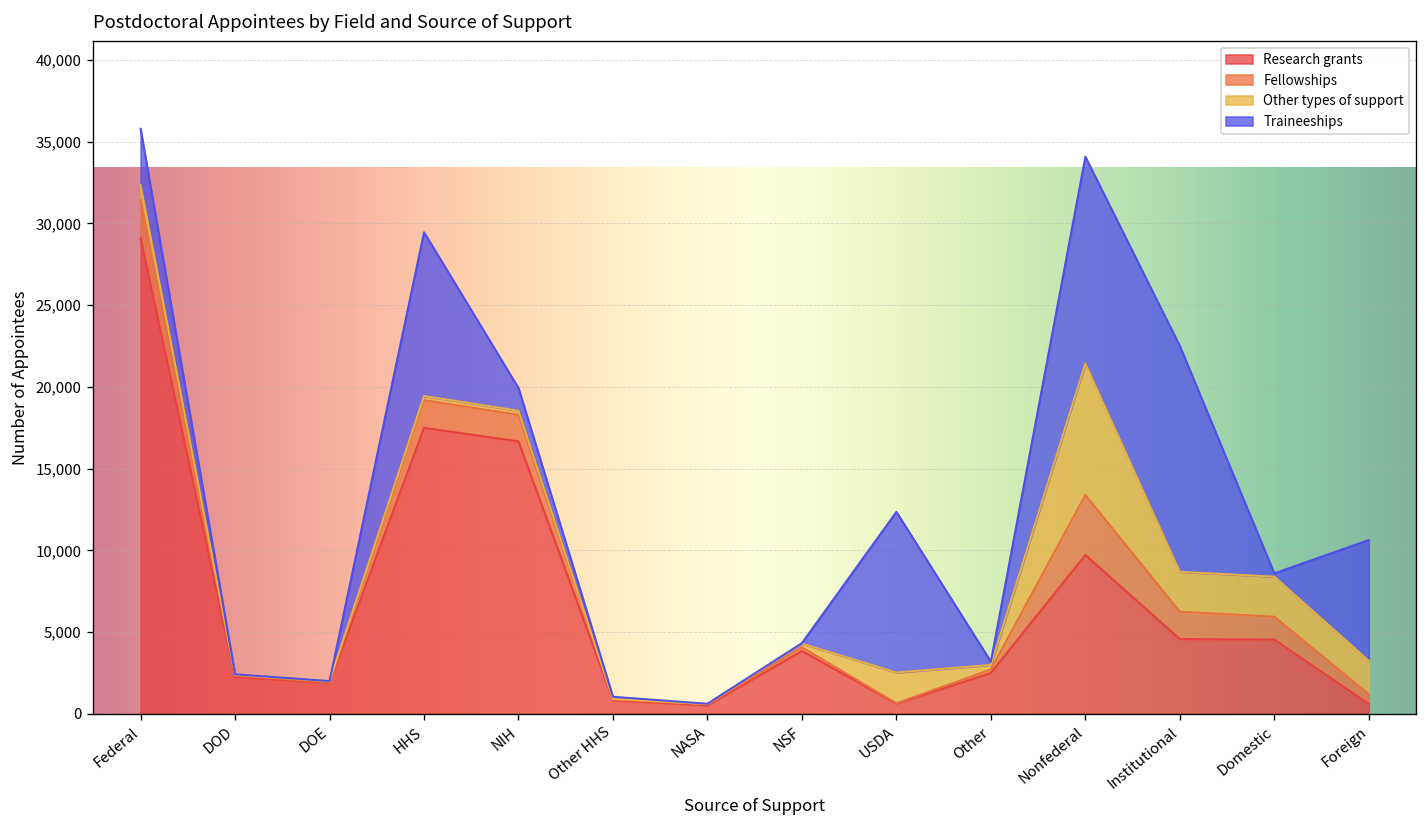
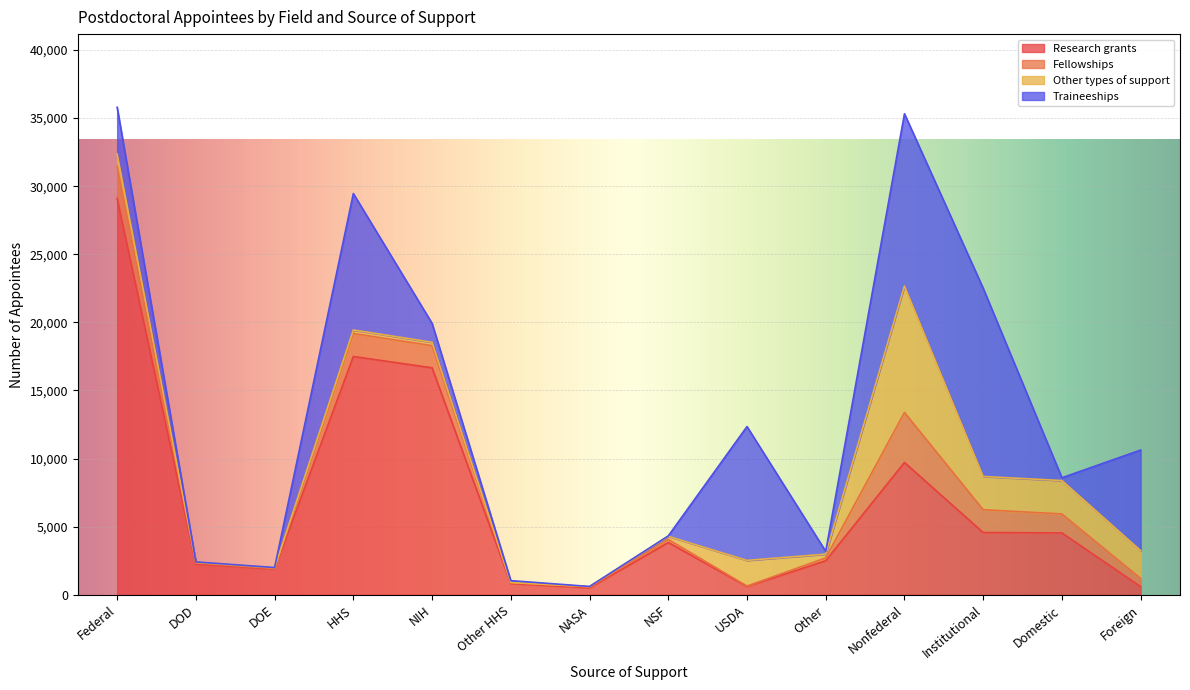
Other types of support, Nonfederal: 8,000 -> 9,300
